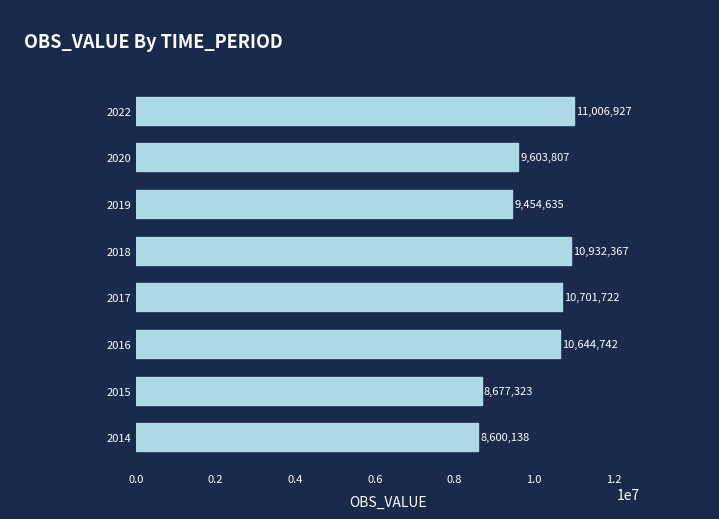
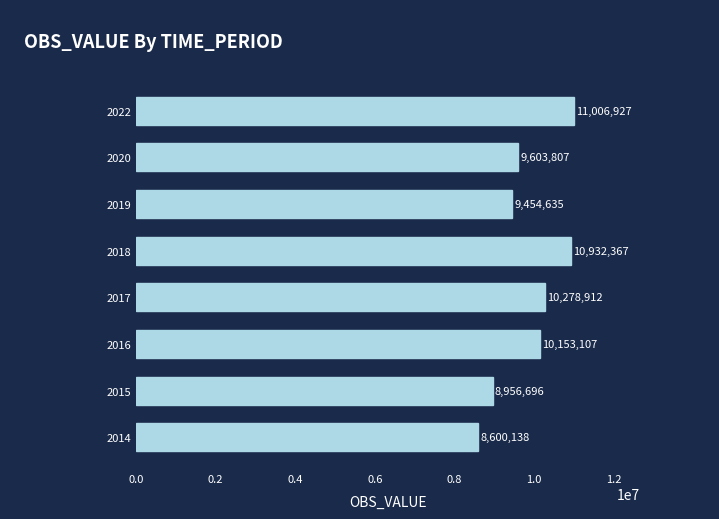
2017: 10,701,722 -> 10,278,912
2016: 10,644,742 -> 10,153,107
2015: 8,677,323 -> 8,956,696
